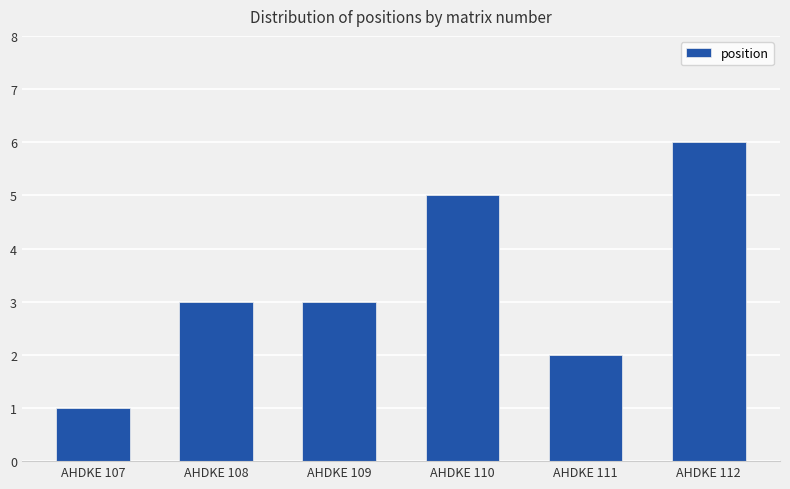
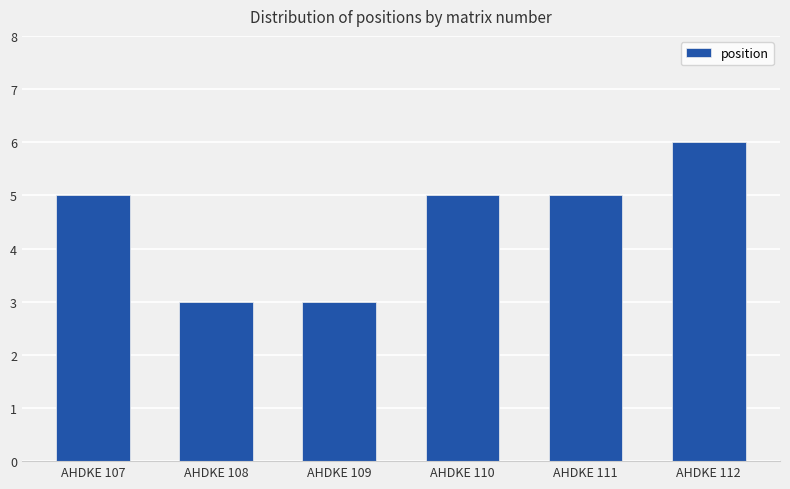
AHDKE 107: 1 -> 5
AHDKE 111: 2 -> 5
